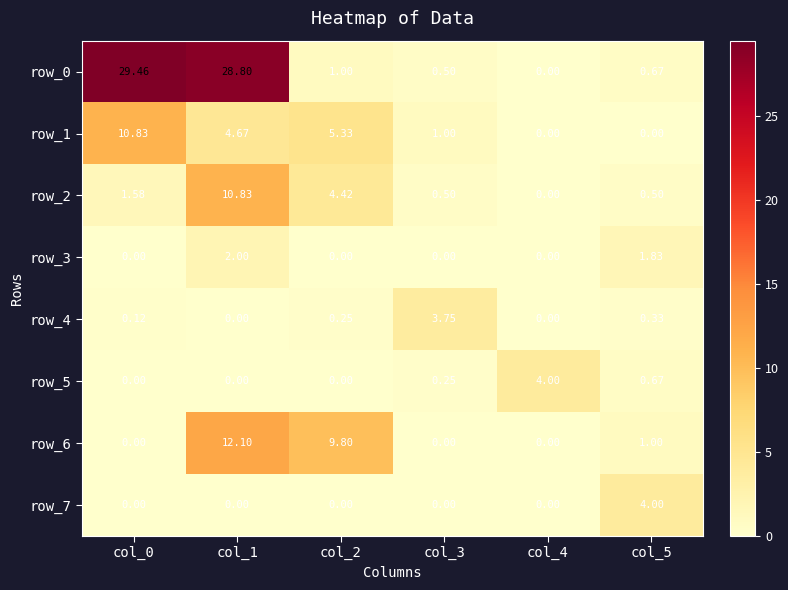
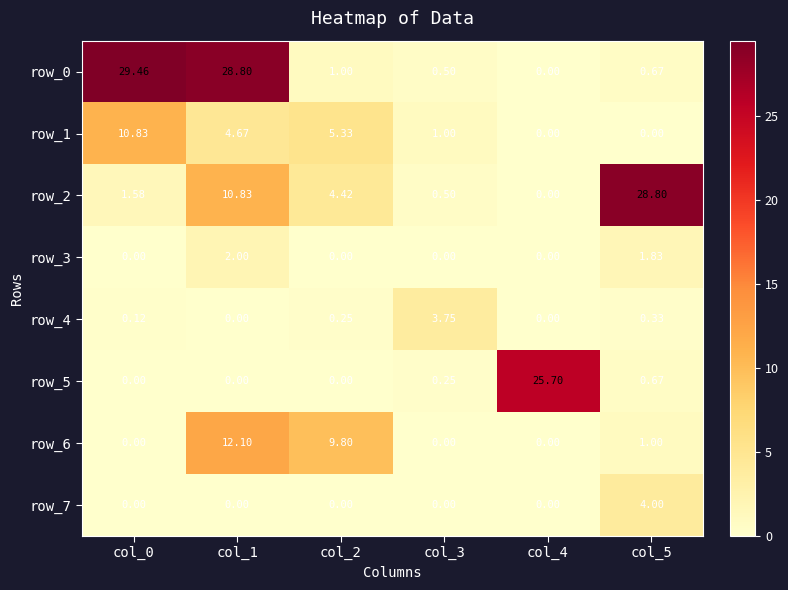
row_2, col_5: 0.50 -> 28.80
row_5, col_4: 4.00 -> 25.70
